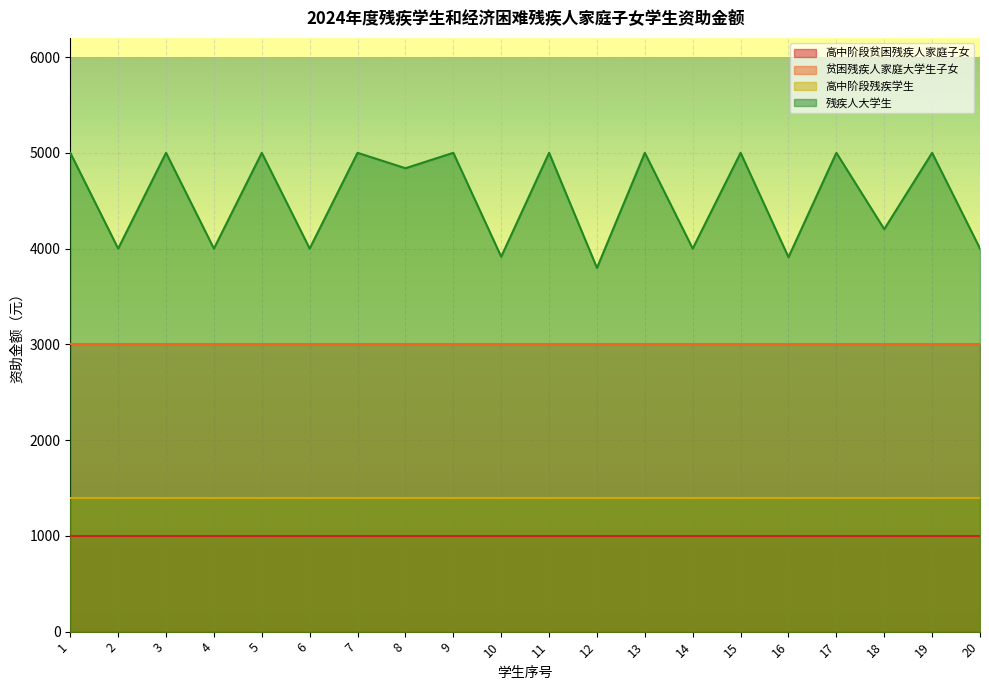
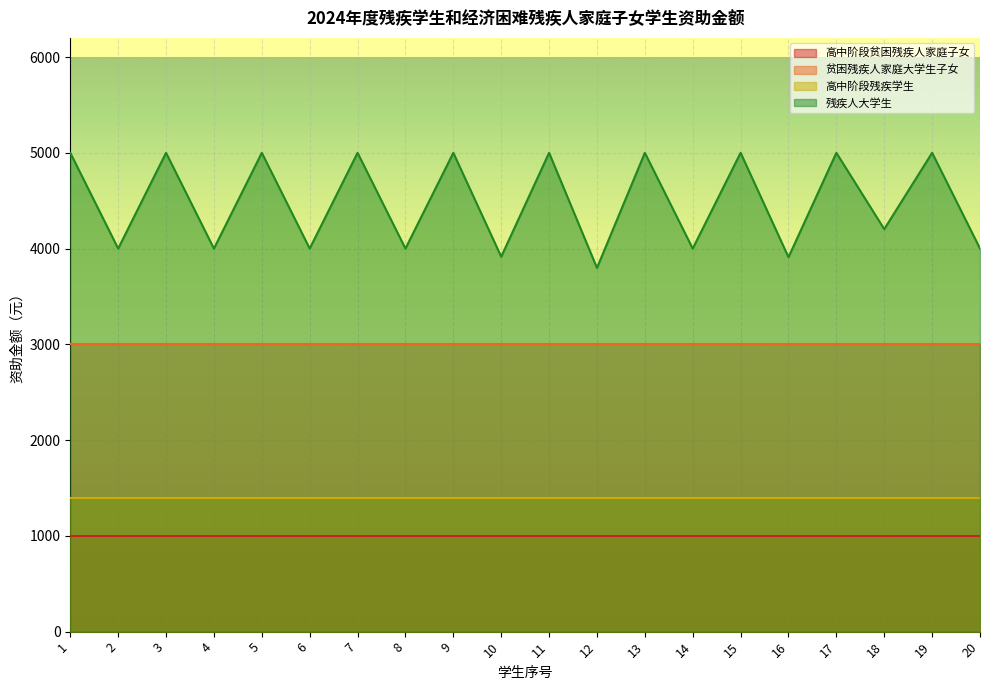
残疾人大学生, 8: 4800 -> 4000
